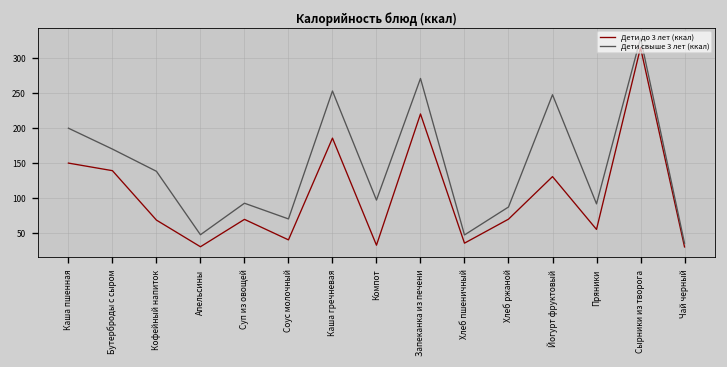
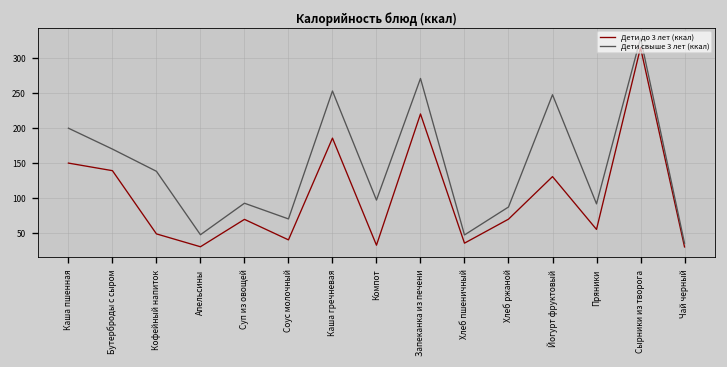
Дети до 3 лет (ккал), Кофейный напиток: 70 -> 50
